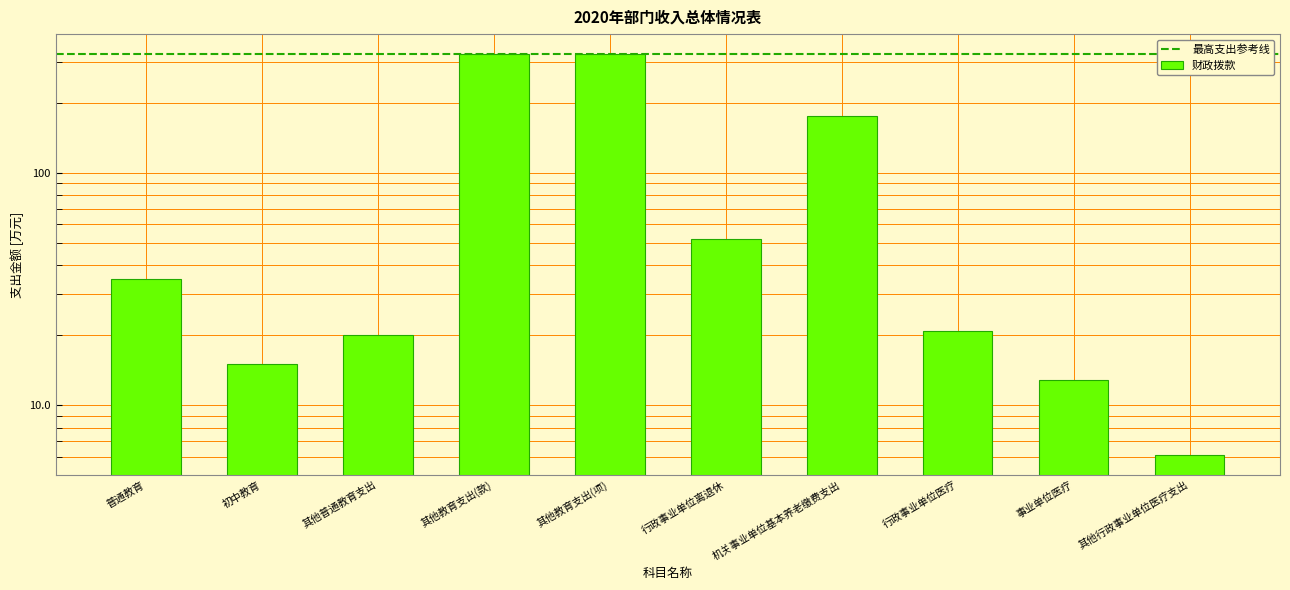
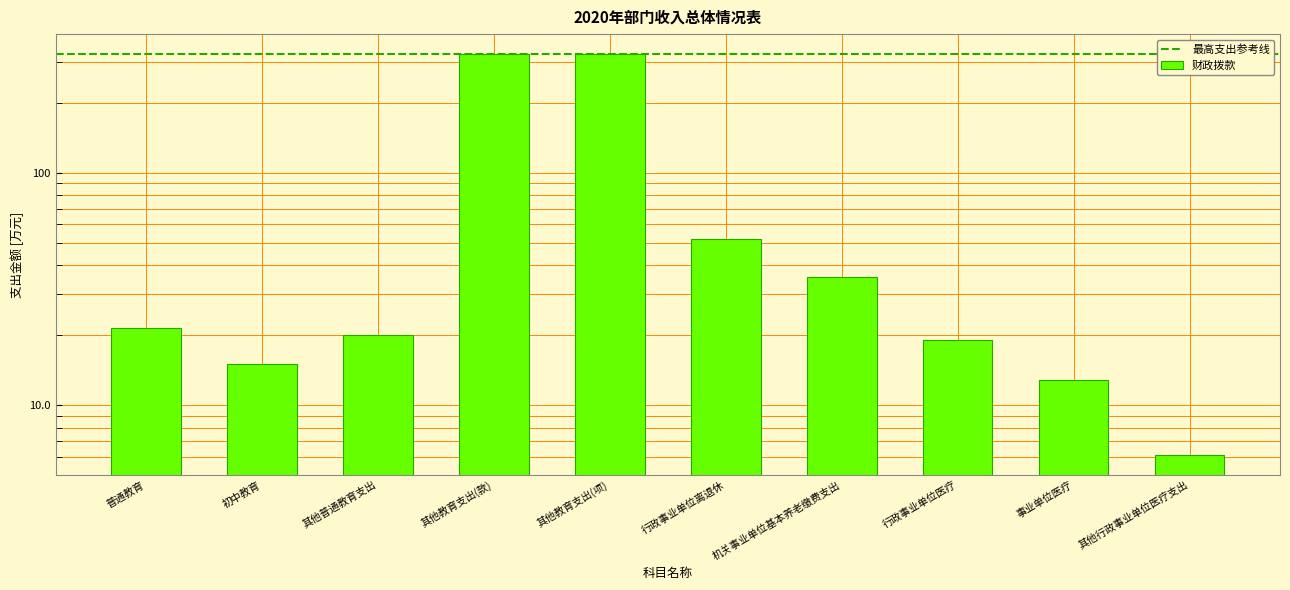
普通教育: 35 -> 21
机关事业单位基本养老缴费支出: 170 -> 36
行政事业单位医疗: 21 -> 19
